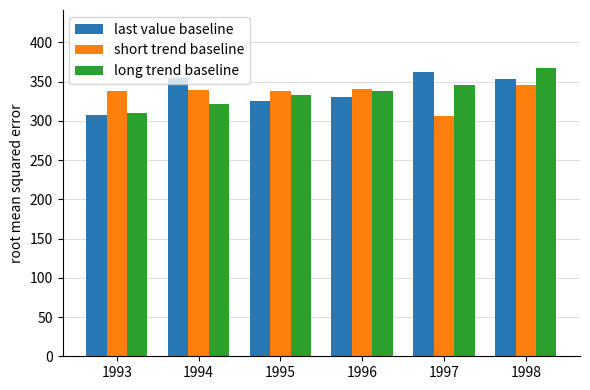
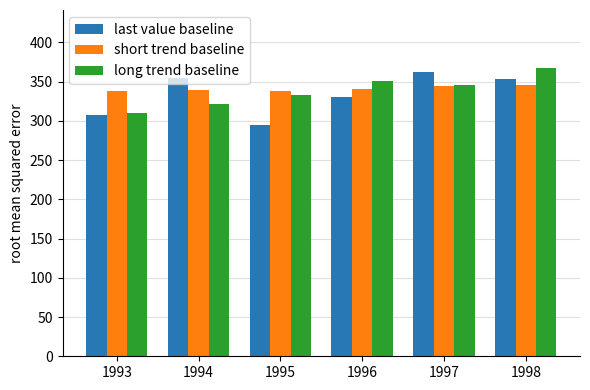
last value baseline, 1995: 330 -> 300
long trend baseline, 1996: 340 -> 350
short trend baseline, 1997: 310 -> 340
